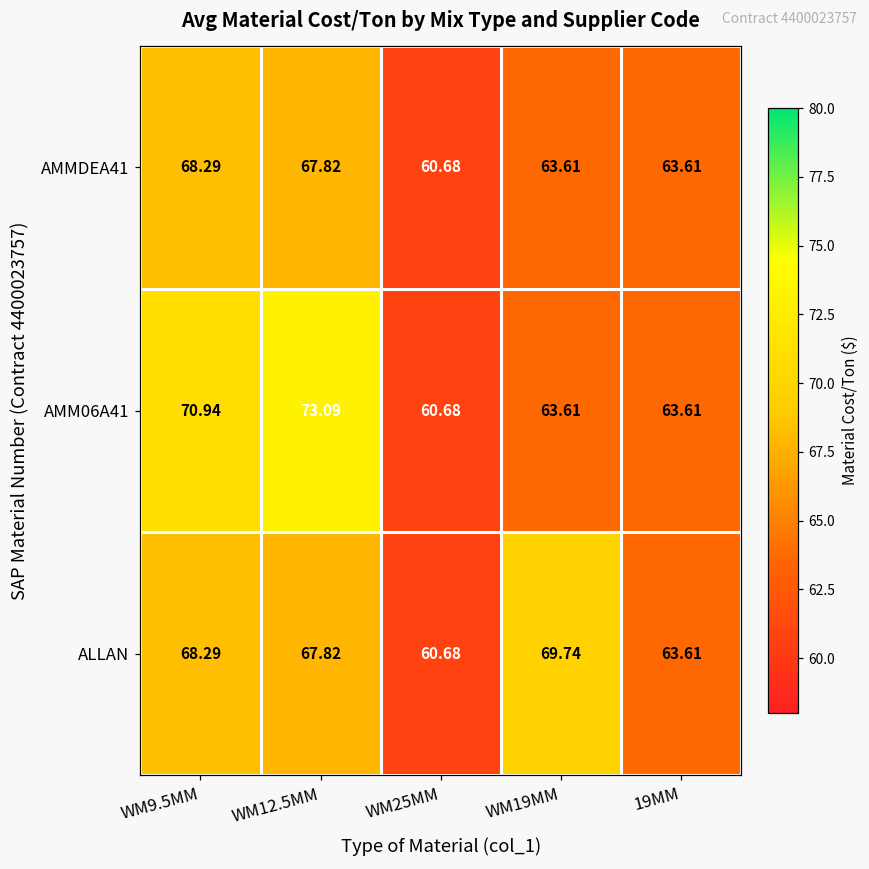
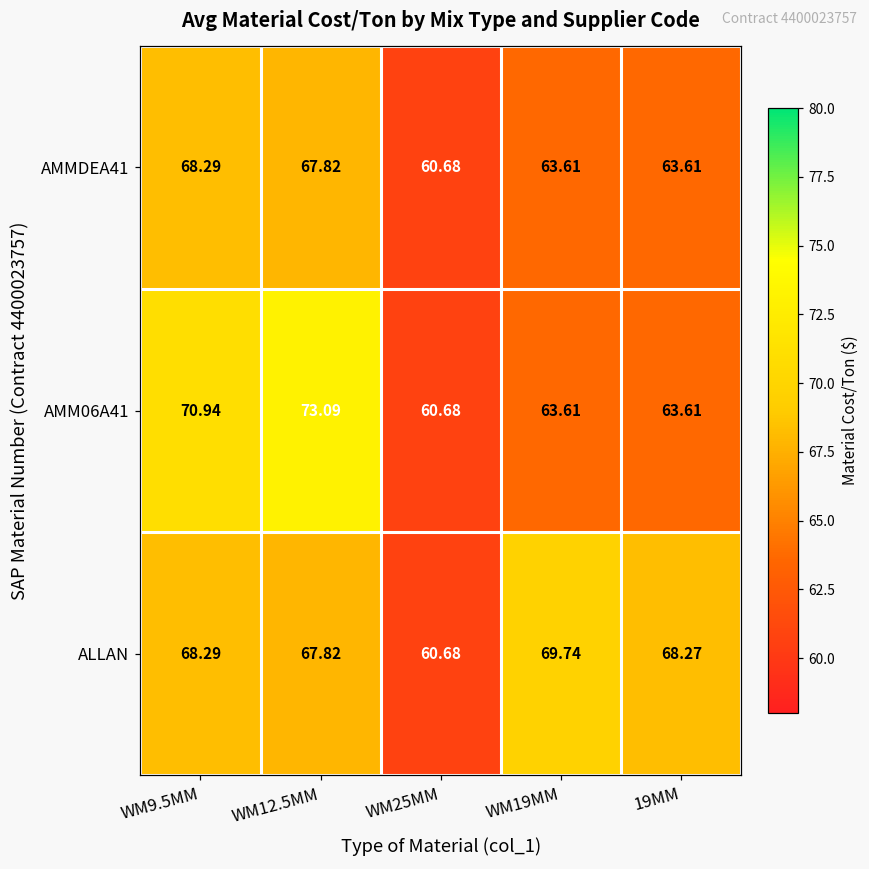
ALLAN, 19MM: 63.61 -> 68.27
